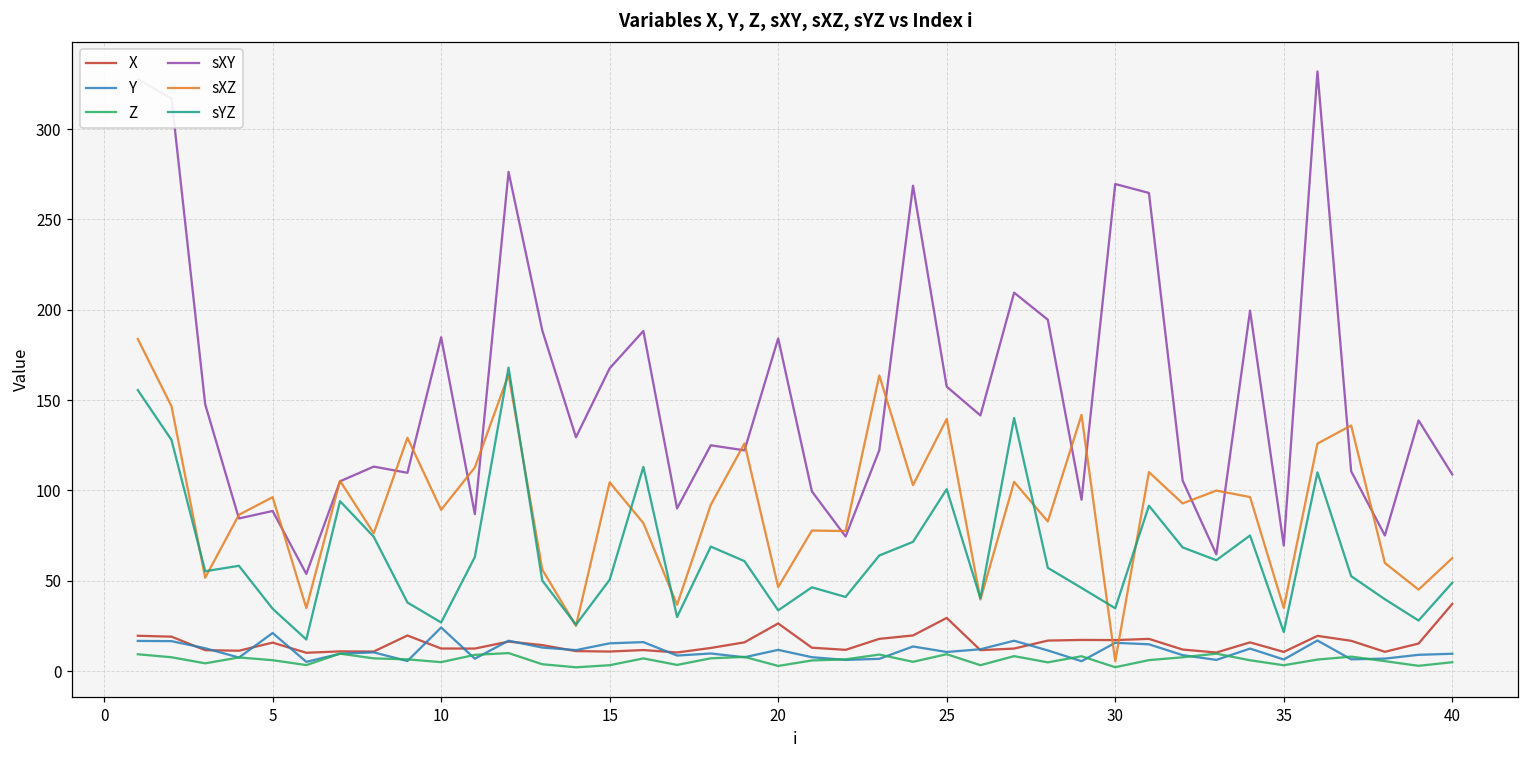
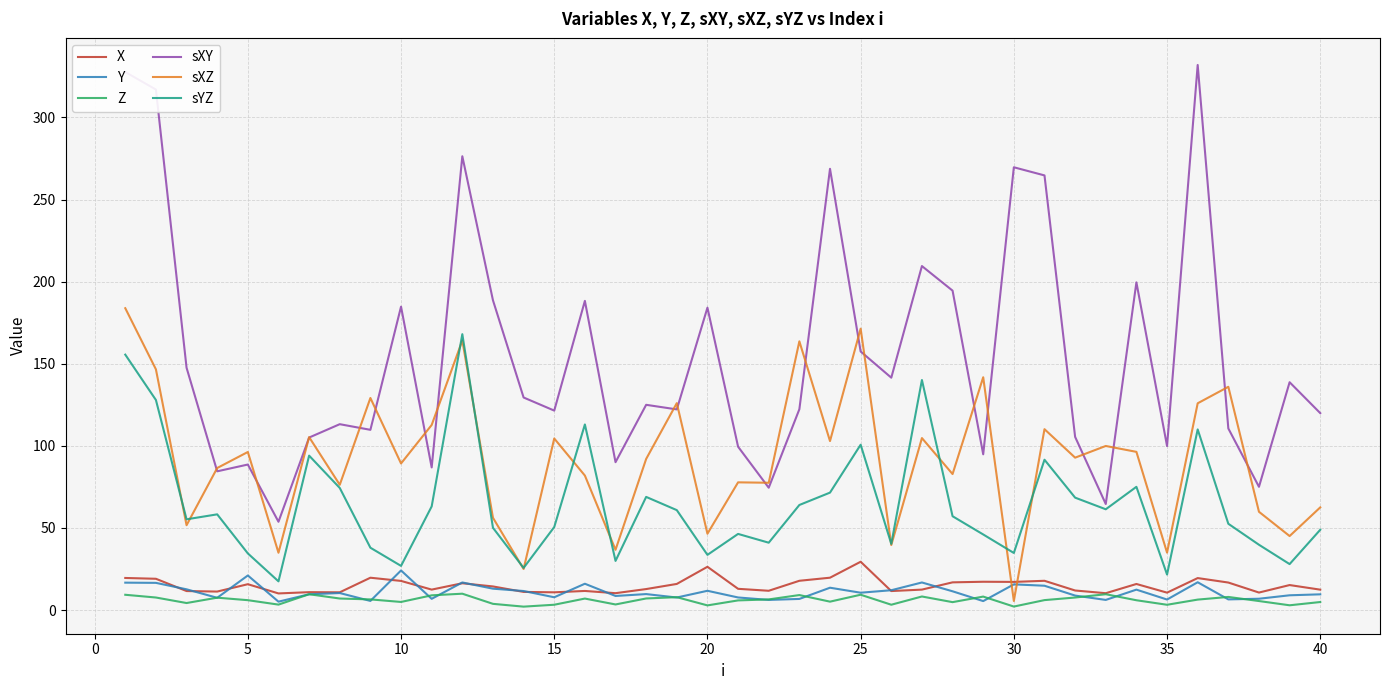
X, 10: 12 -> 18
Y, 15: 15 -> 8
sXY, 15: 168 -> 121
sXZ, 25: 140 -> 171
sXY, 35: 69 -> 100
X, 40: 37 -> 12
sXY, 40: 109 -> 120
